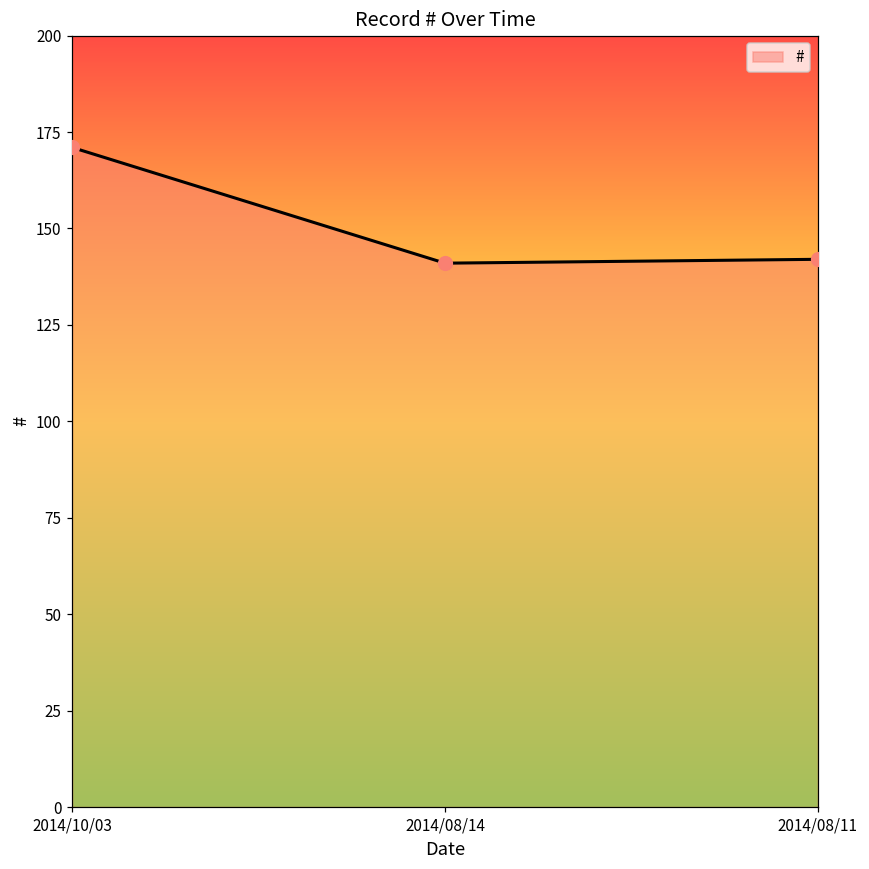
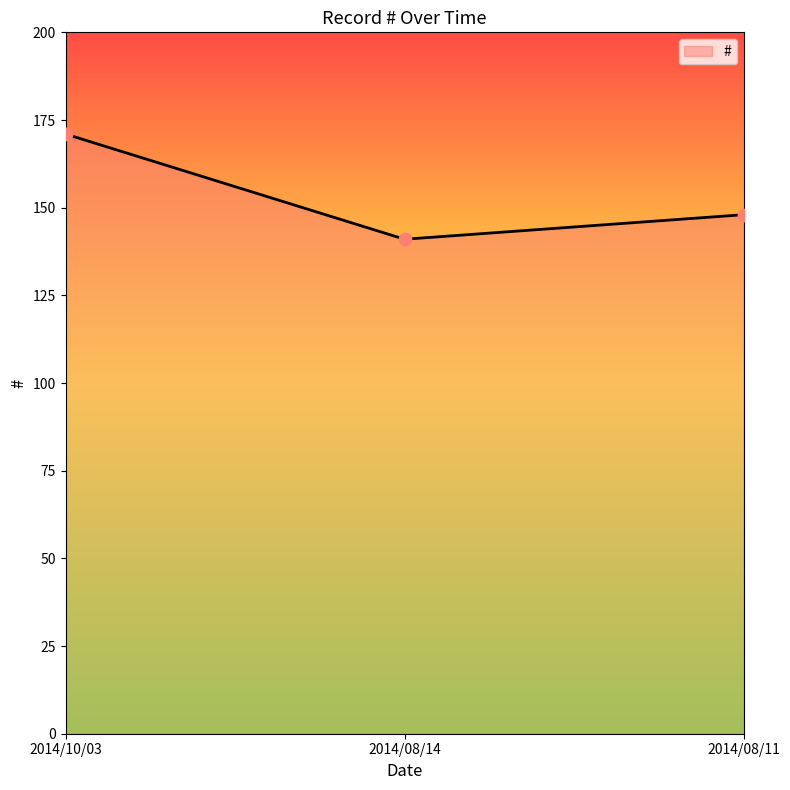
2014/08/11: 142 -> 148
